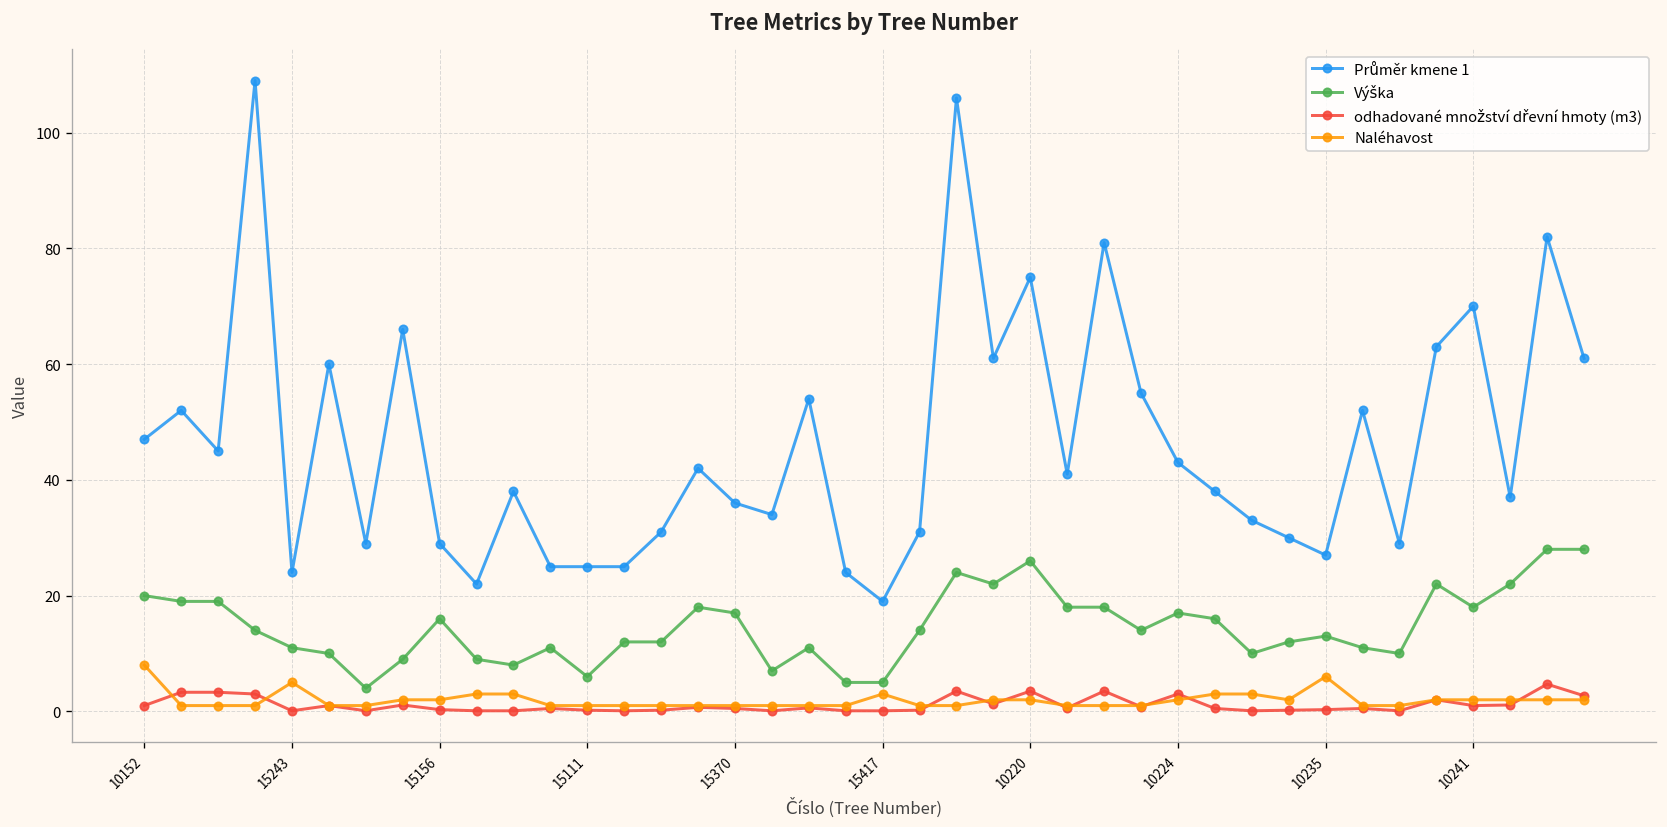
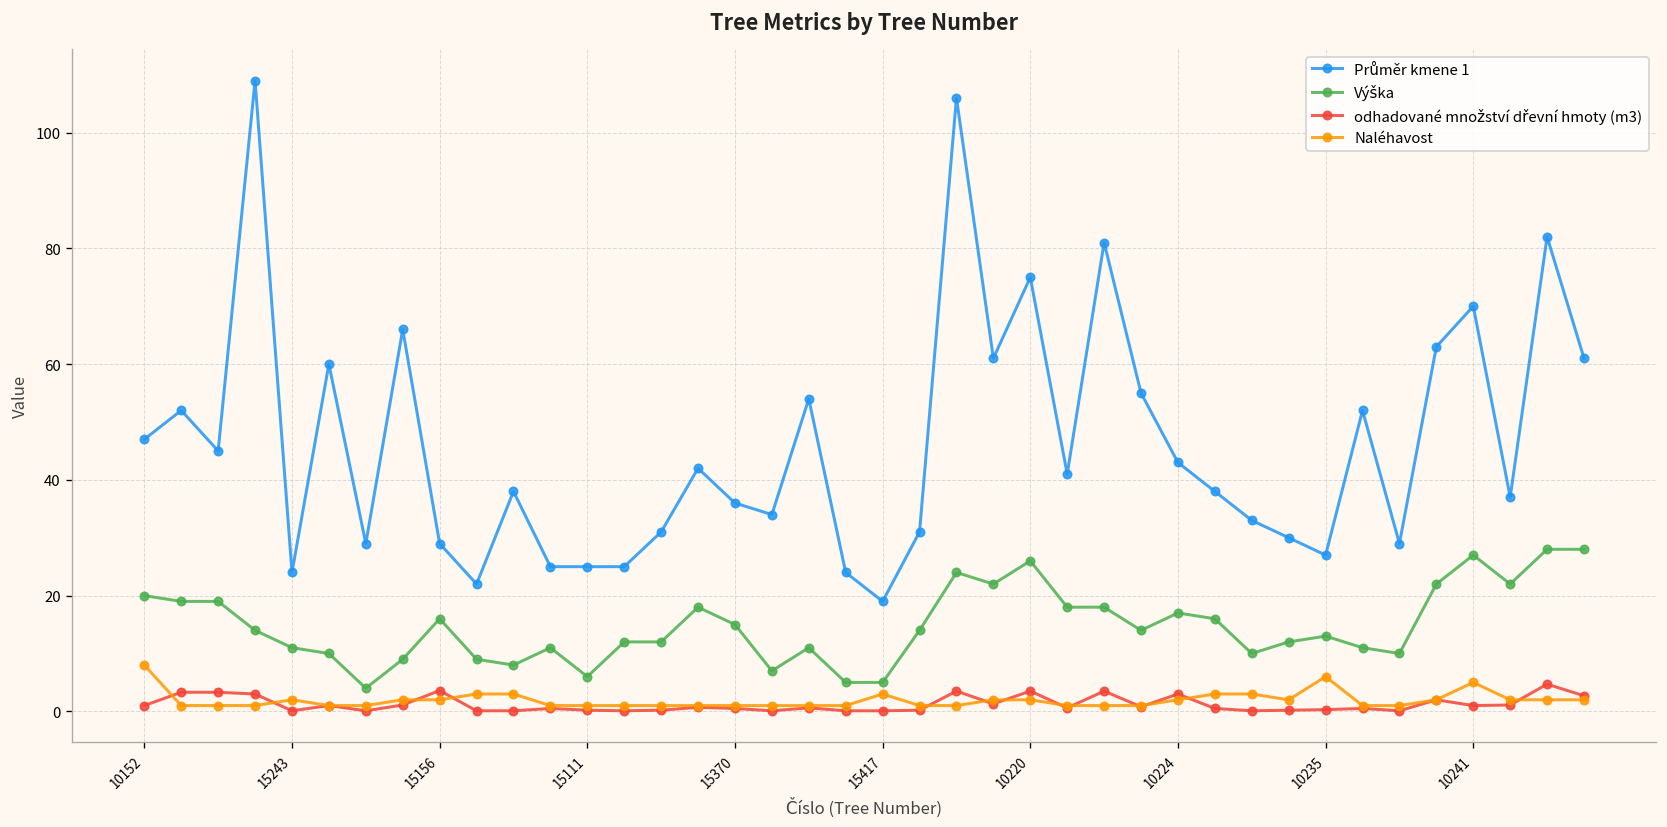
Naléhavost, 15243: 5 -> 2
odhadované množství dřevní hmoty (m3), 15156: 0 -> 4
Výška, 15370: 17 -> 15
Výška, 10241: 18 -> 27
Naléhavost, 10241: 2 -> 5
